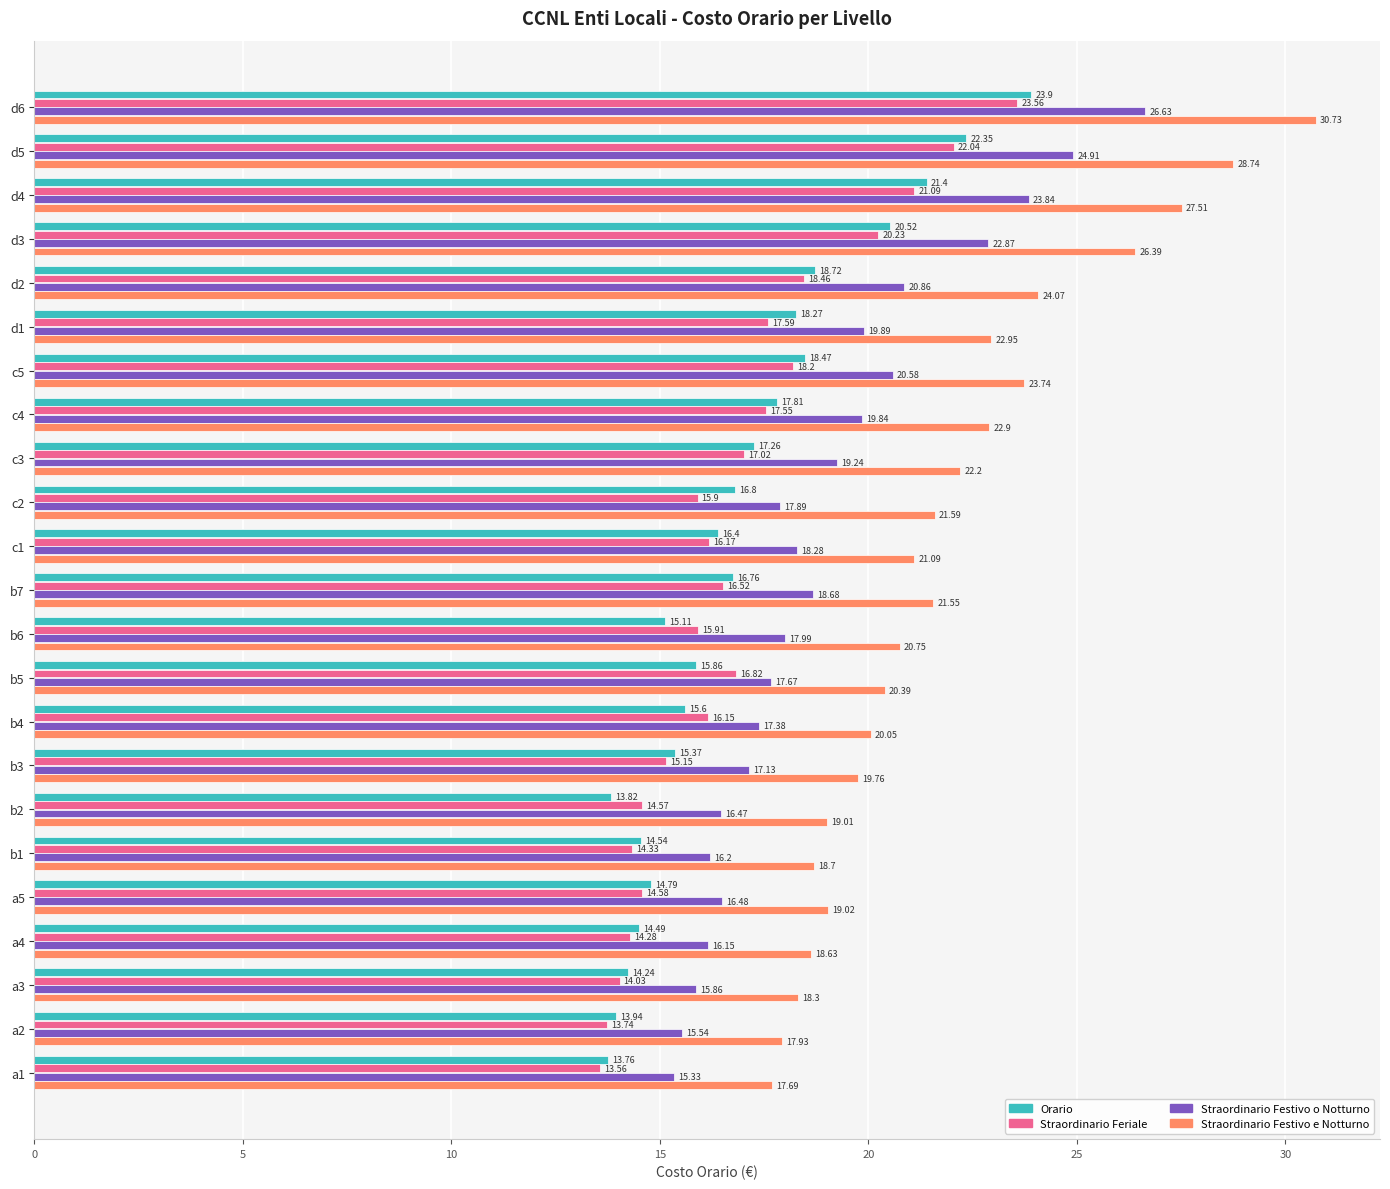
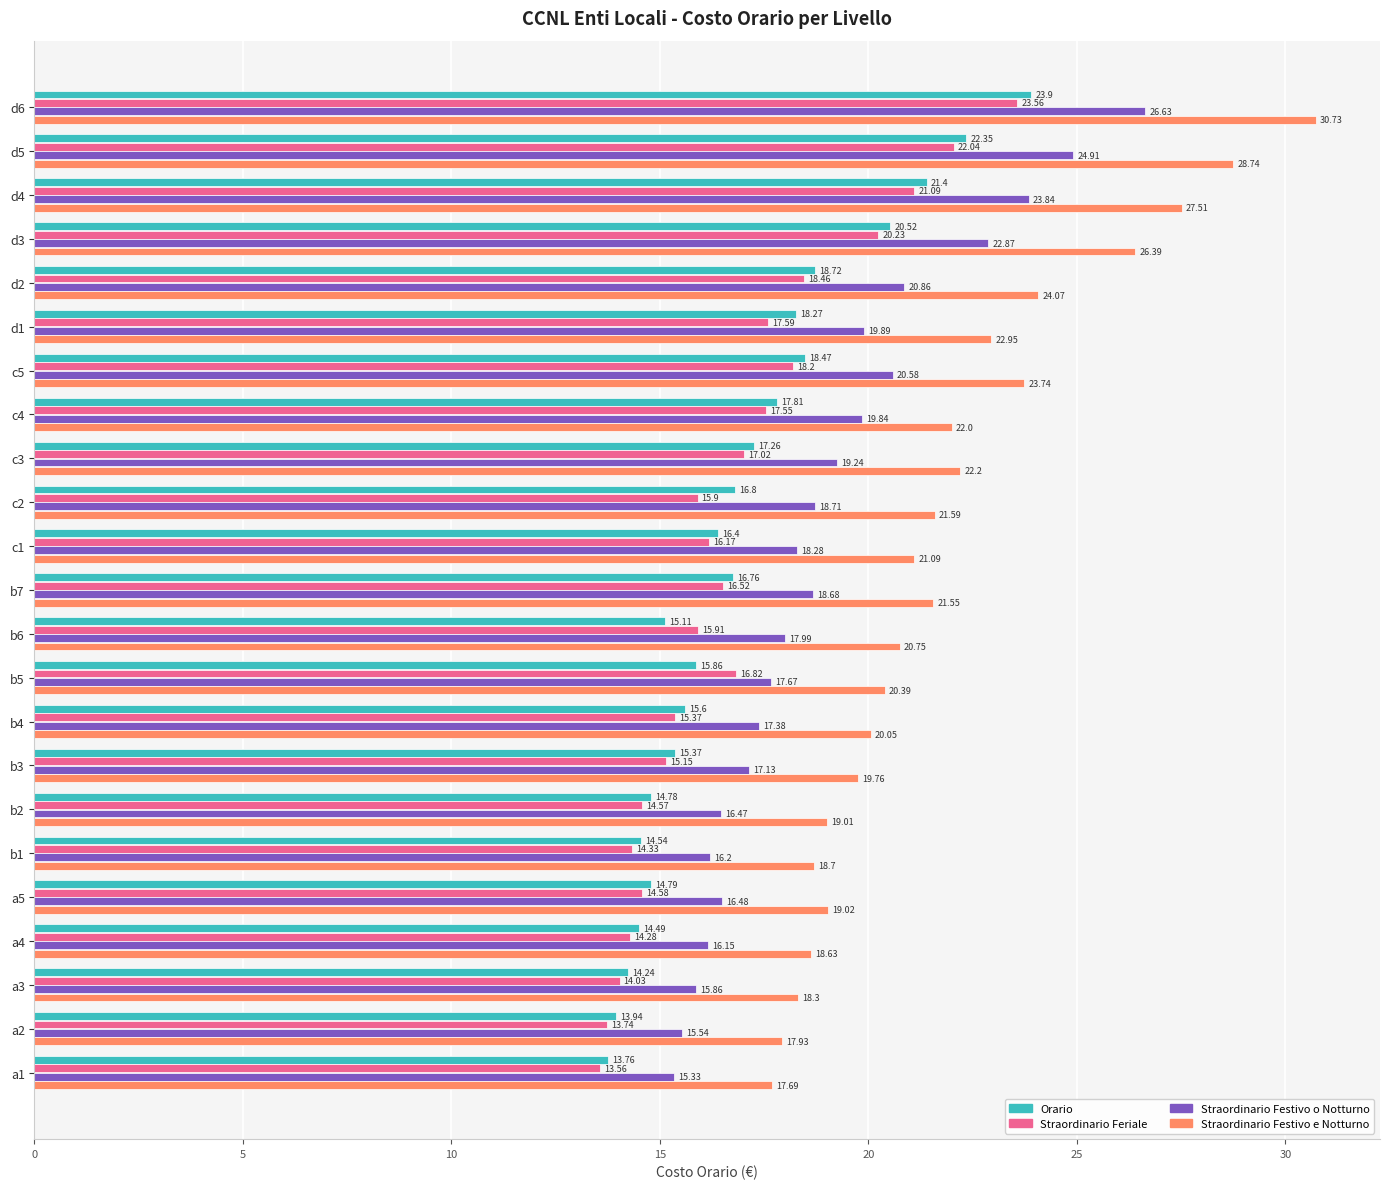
Straordinario Festivo e Notturno, c4: 22.9 -> 22.0
Straordinario Festivo o Notturno, c2: 17.89 -> 18.71
Straordinario Feriale, b4: 16.15 -> 15.37
Orario, b2: 13.82 -> 14.78
